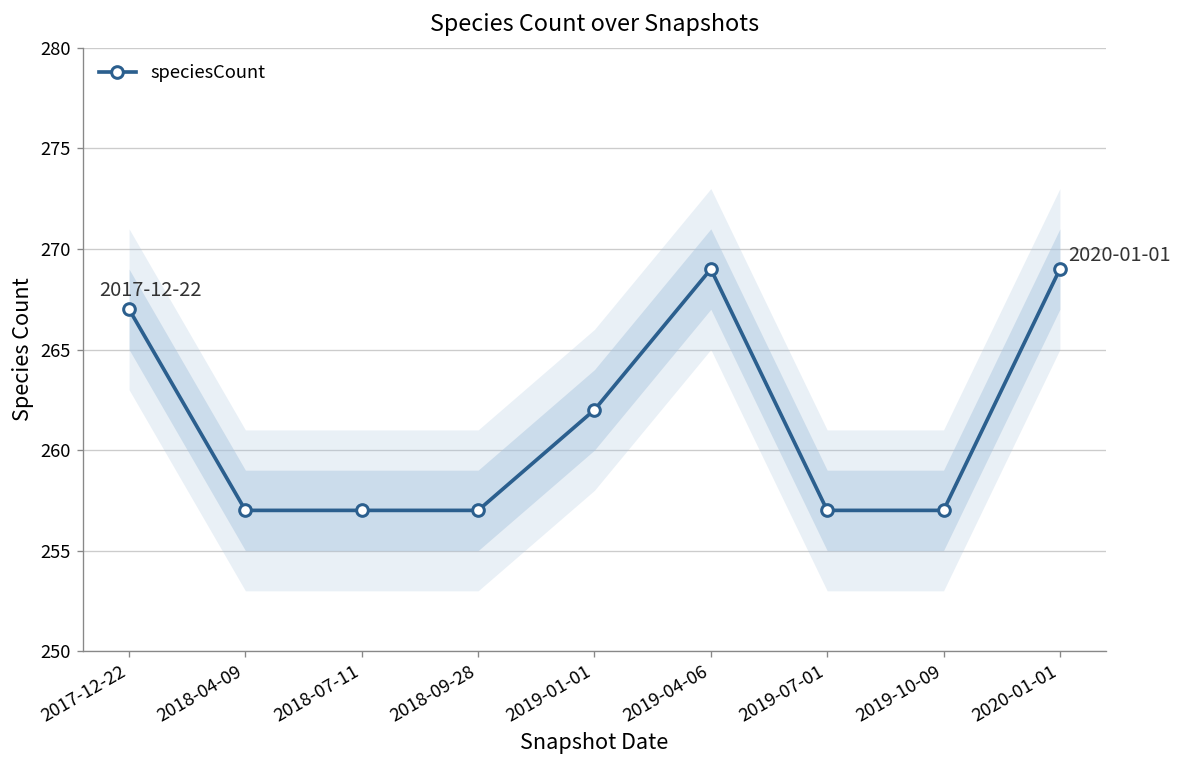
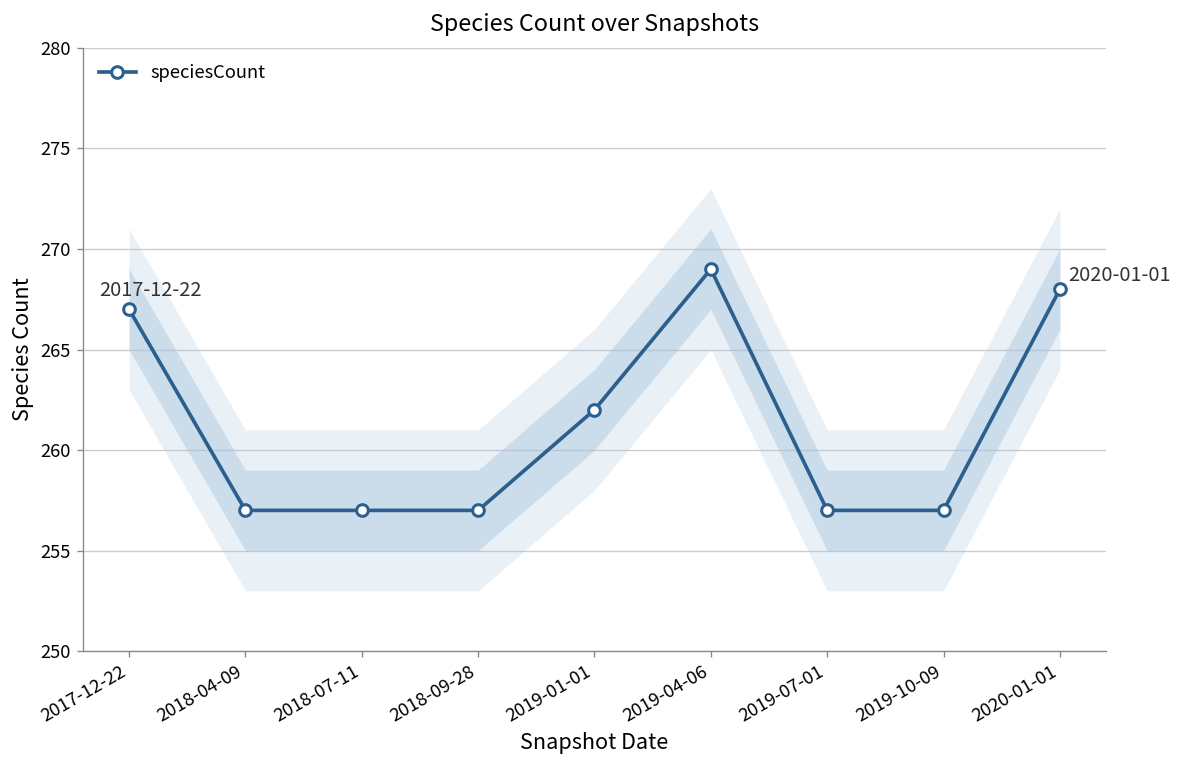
speciesCount, 2020-01-01: 269 -> 268
